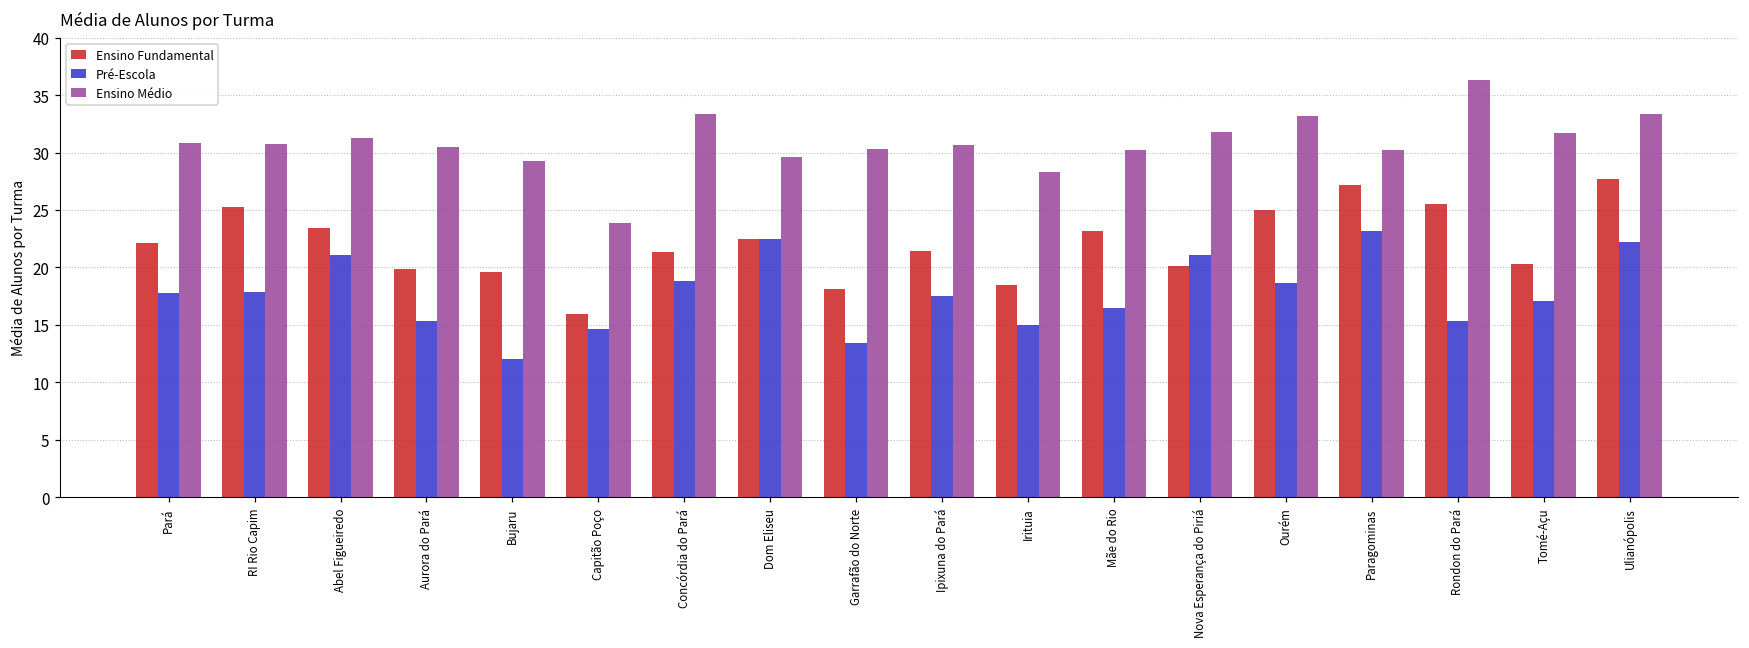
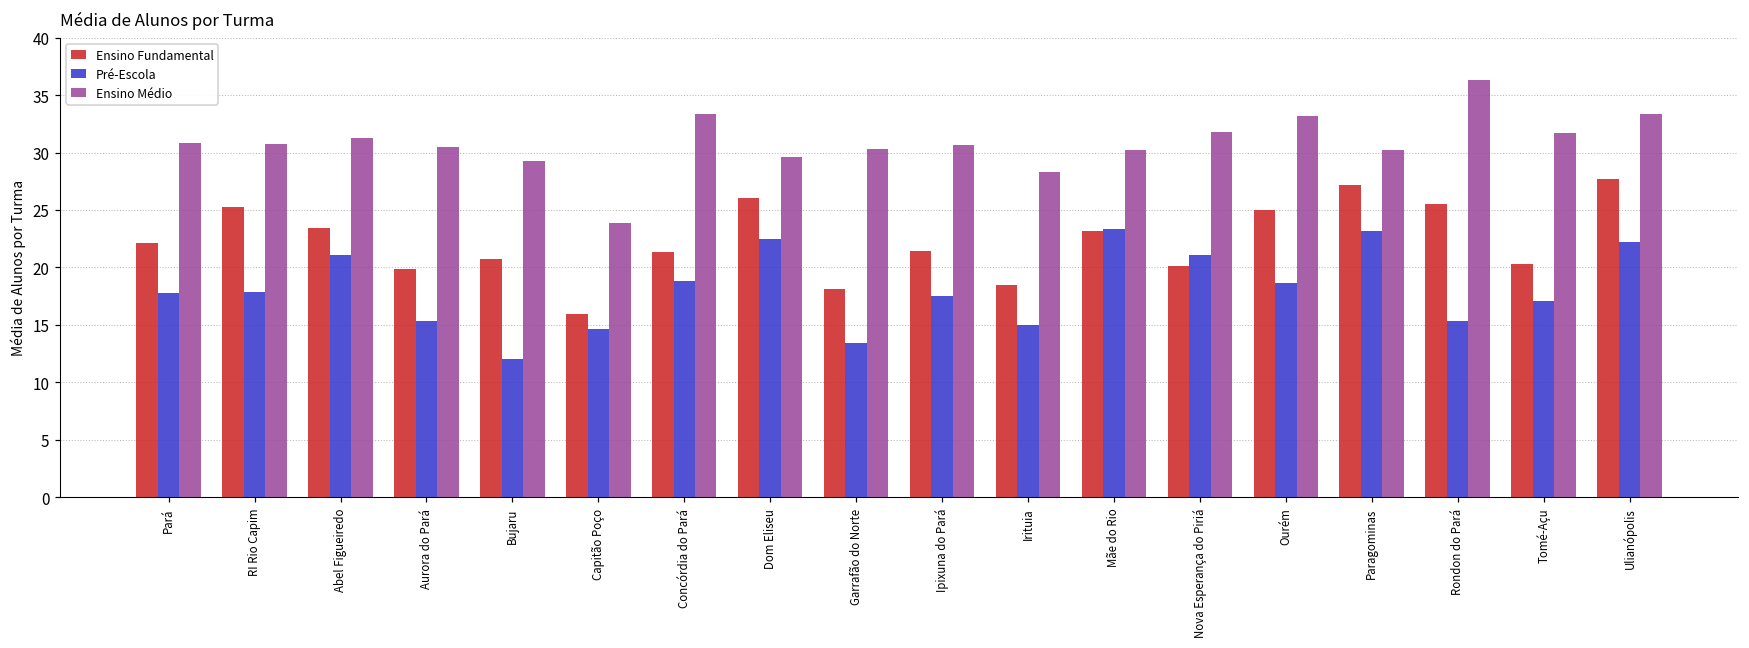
Ensino Fundamental, Bujaru: 19.6 -> 20.7
Ensino Fundamental, Dom Eliseu: 22.5 -> 26.0
Pré-Escola, Mãe do Rio: 16.5 -> 23.3
